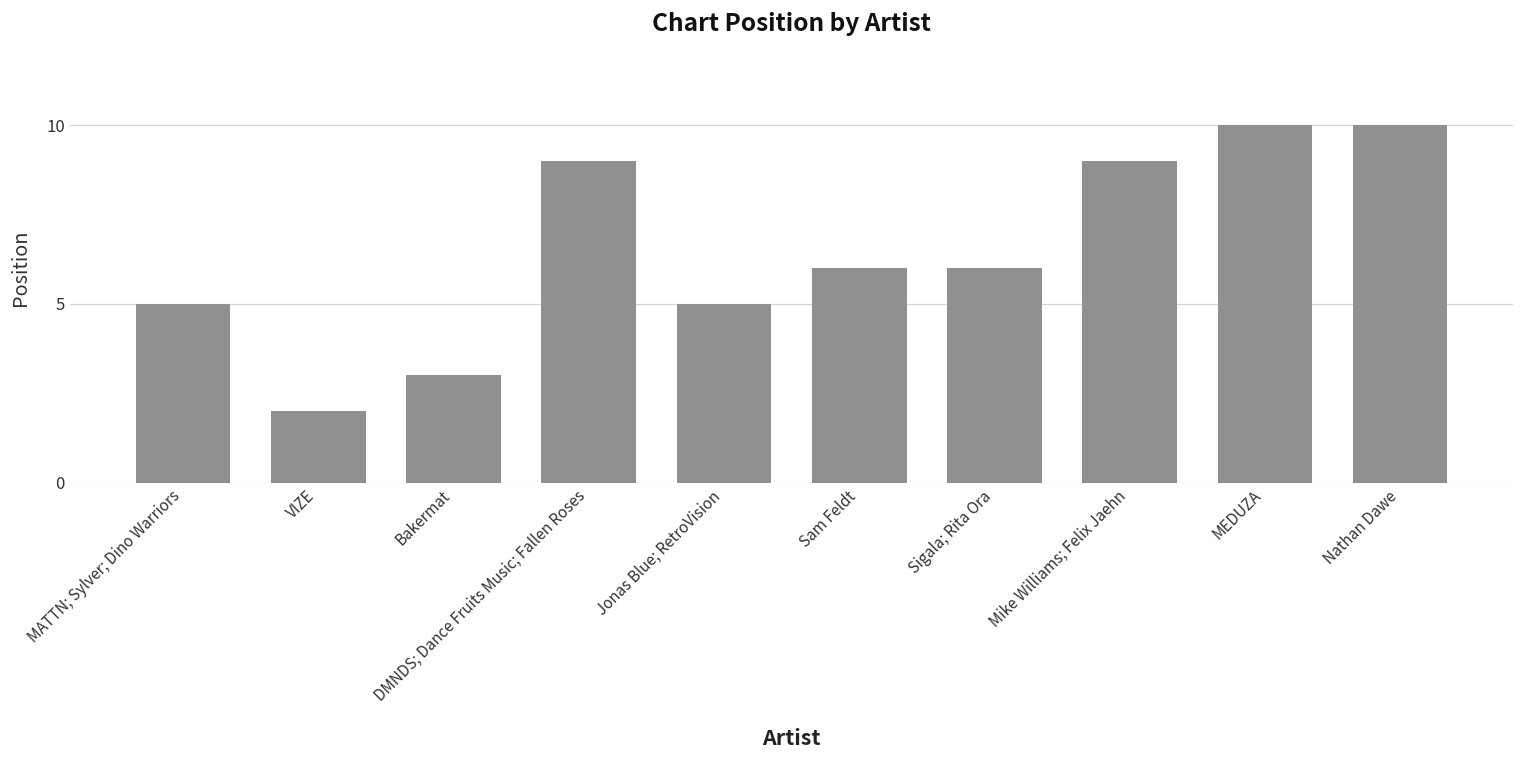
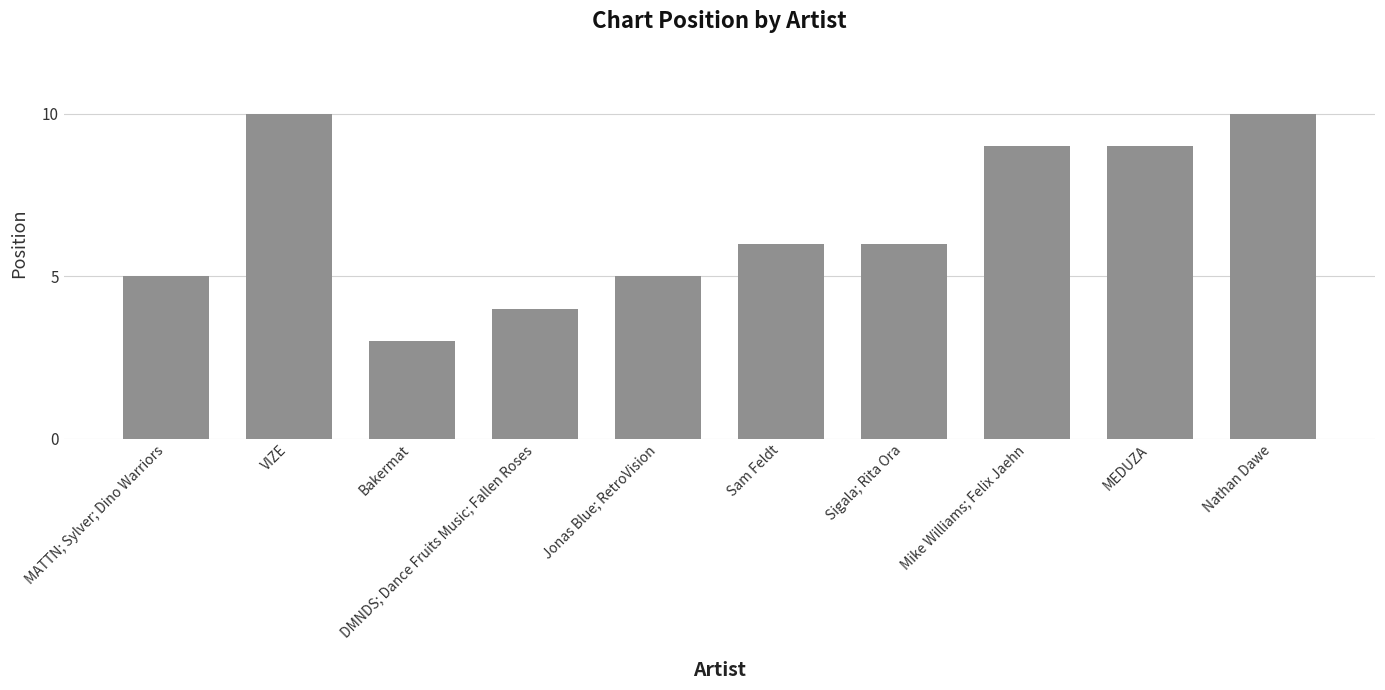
VIZE: 2 -> 10
DMNDS; Dance Fruits Music; Fallen Roses: 9 -> 4
MEDUZA: 10 -> 9
